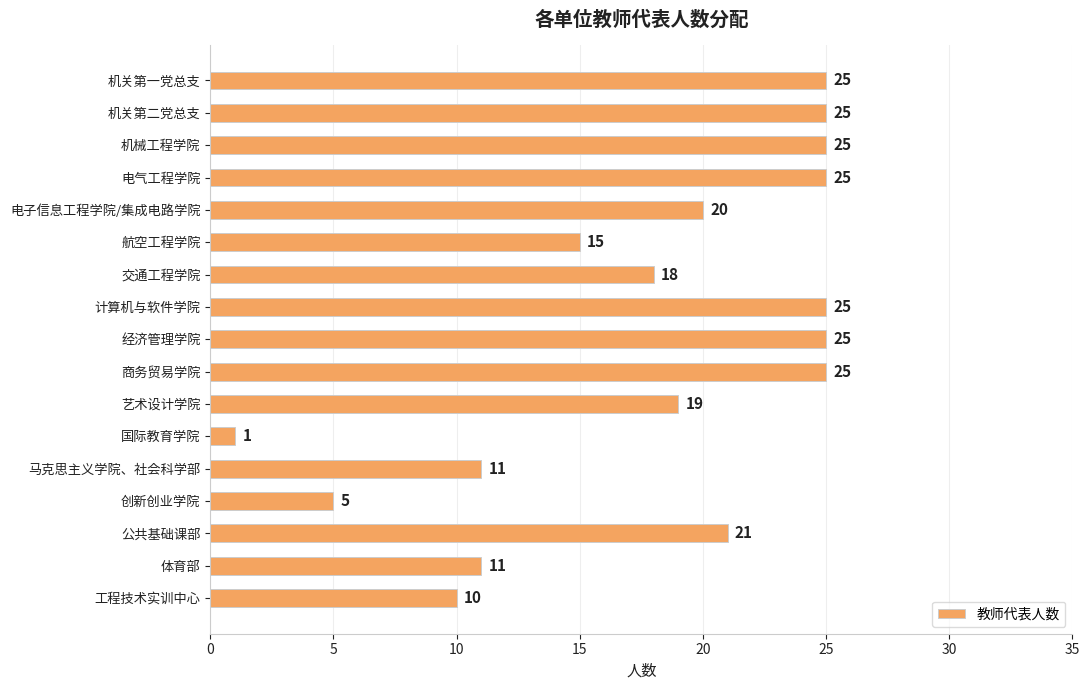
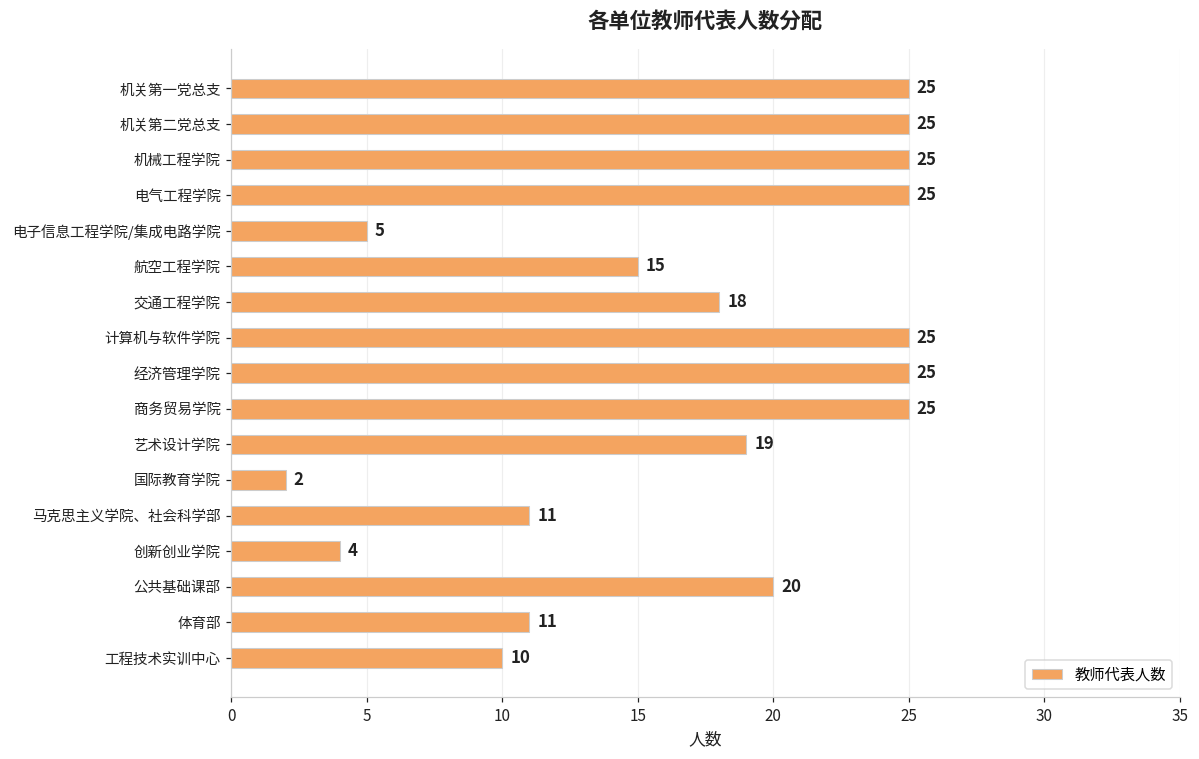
电子信息工程学院/集成电路学院: 20 -> 5
国际教育学院: 1 -> 2
创新创业学院: 5 -> 4
公共基础课部: 21 -> 20
